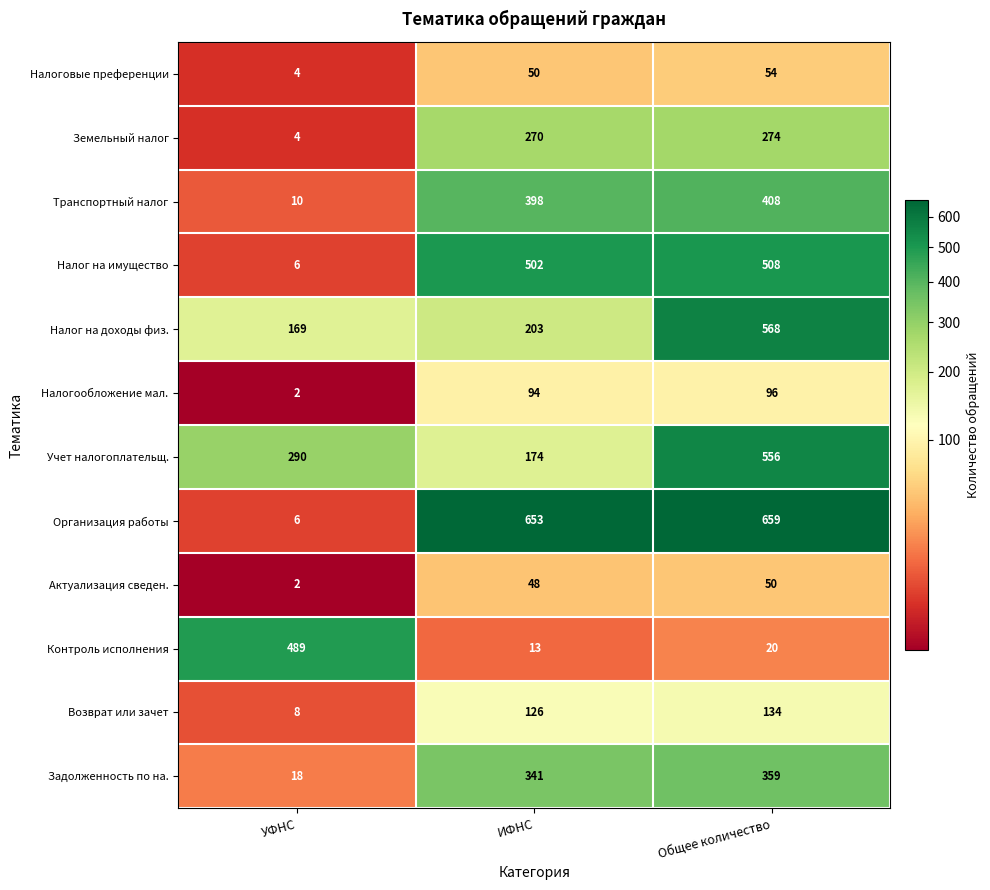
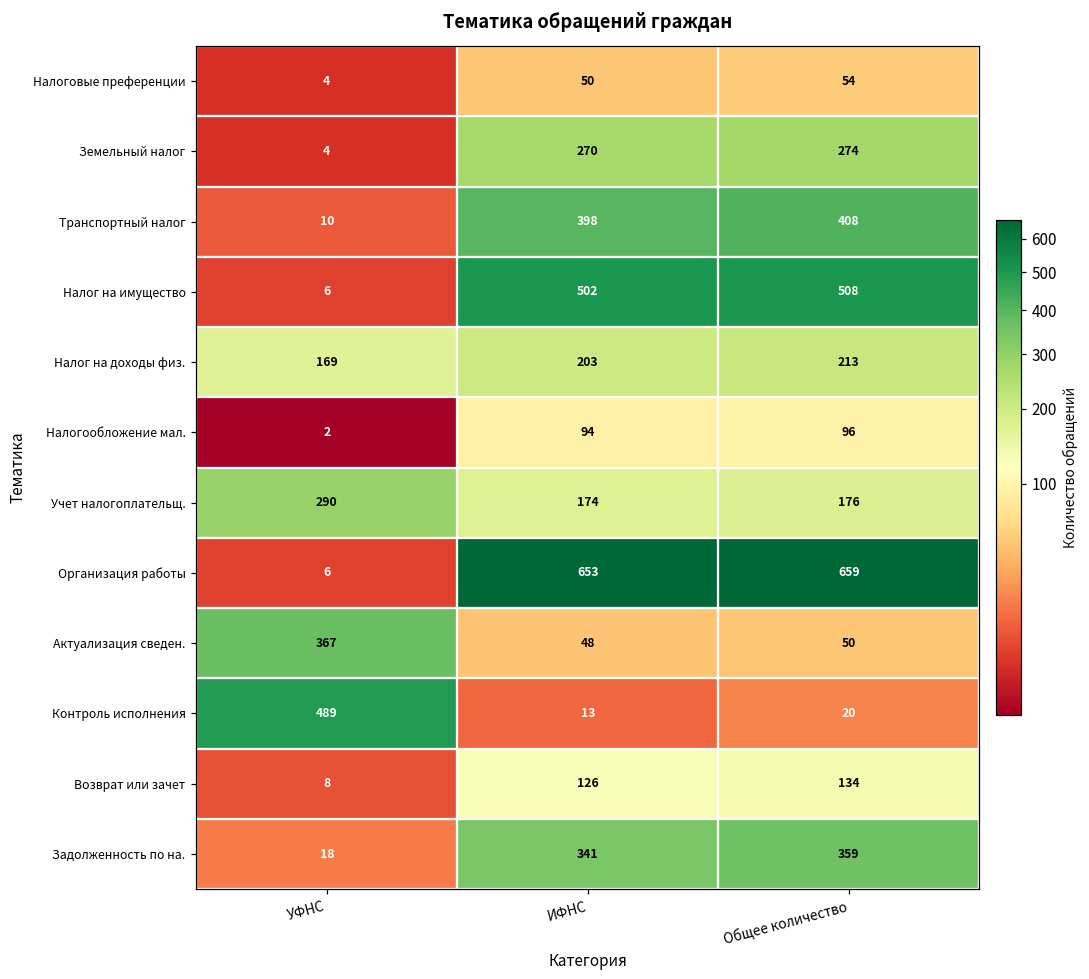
Налог на доходы физ., Общее количество: 568 -> 213
Учет налогоплательщ., Общее количество: 556 -> 176
Актуализация сведен., УФНС: 2 -> 367
